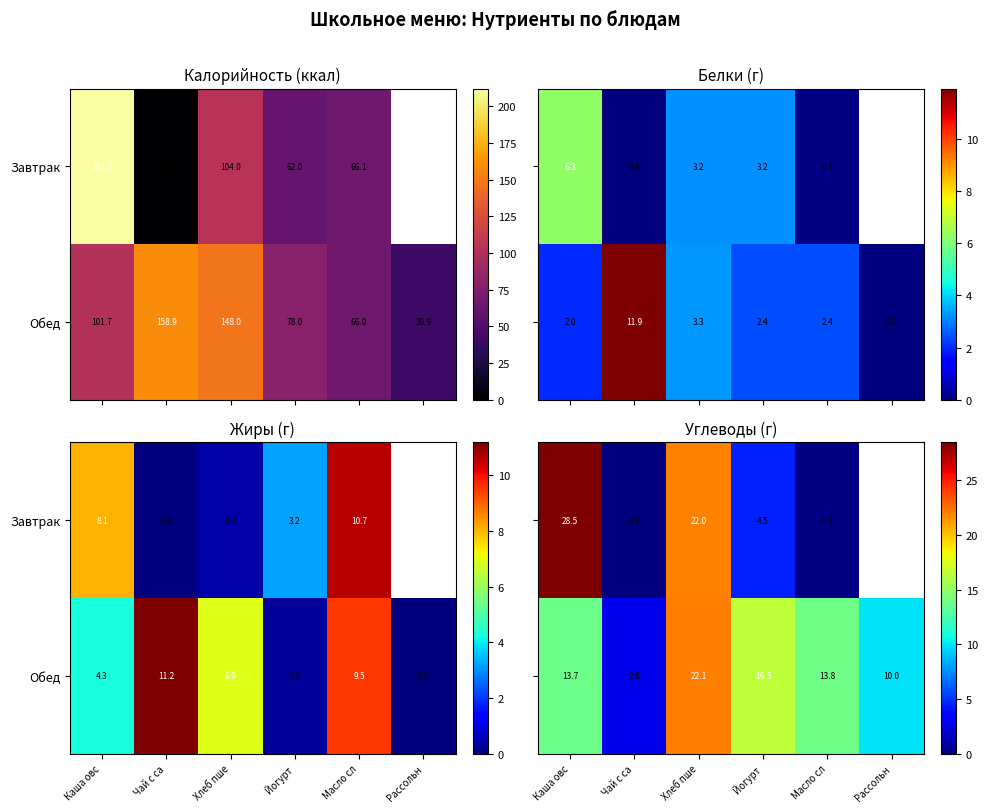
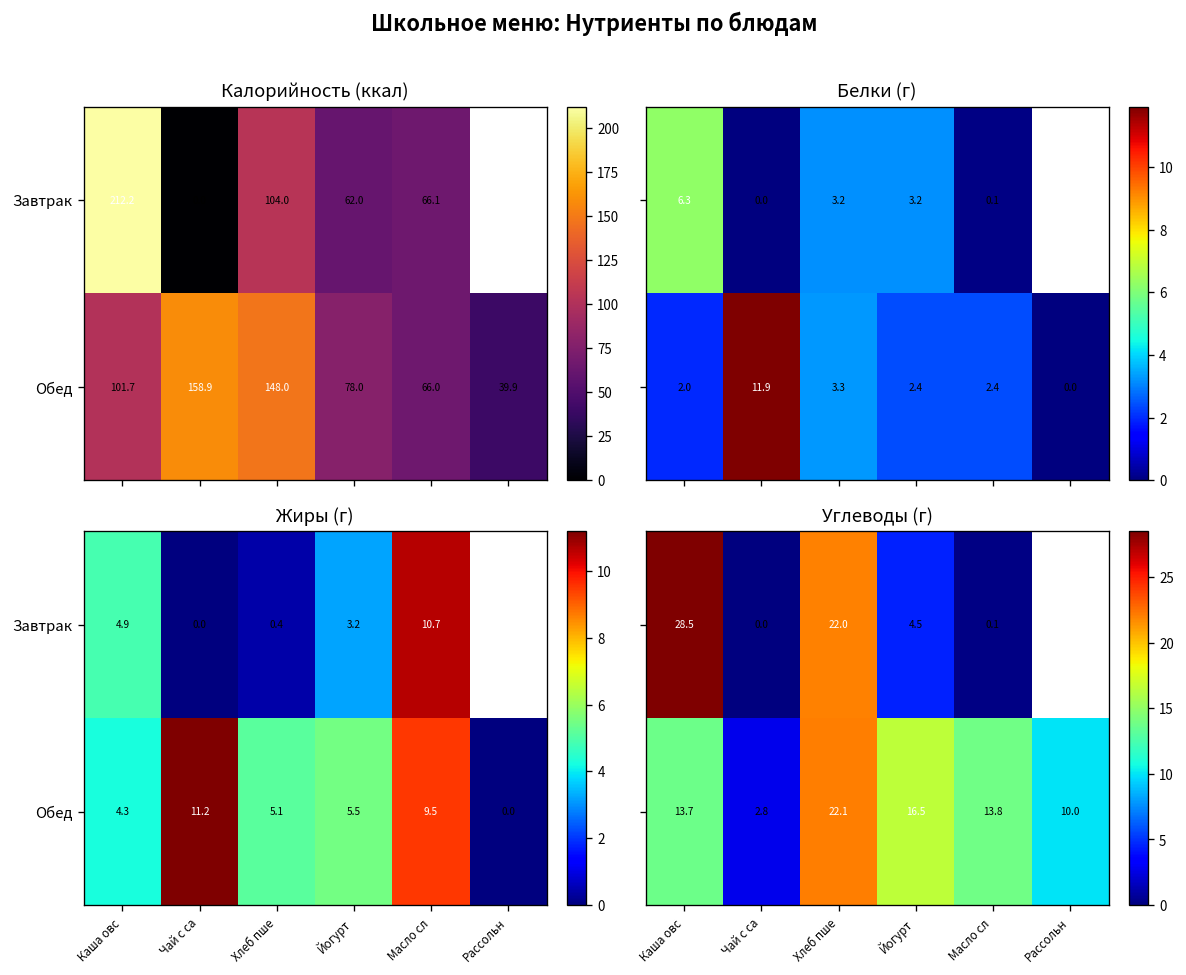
Жиры (г), Завтрак, Каша овс: 8.1 -> 4.9
Жиры (г), Обед, Хлеб пше: 6.9 -> 5.1
Жиры (г), Обед, Йогурт: 0.3 -> 5.5
